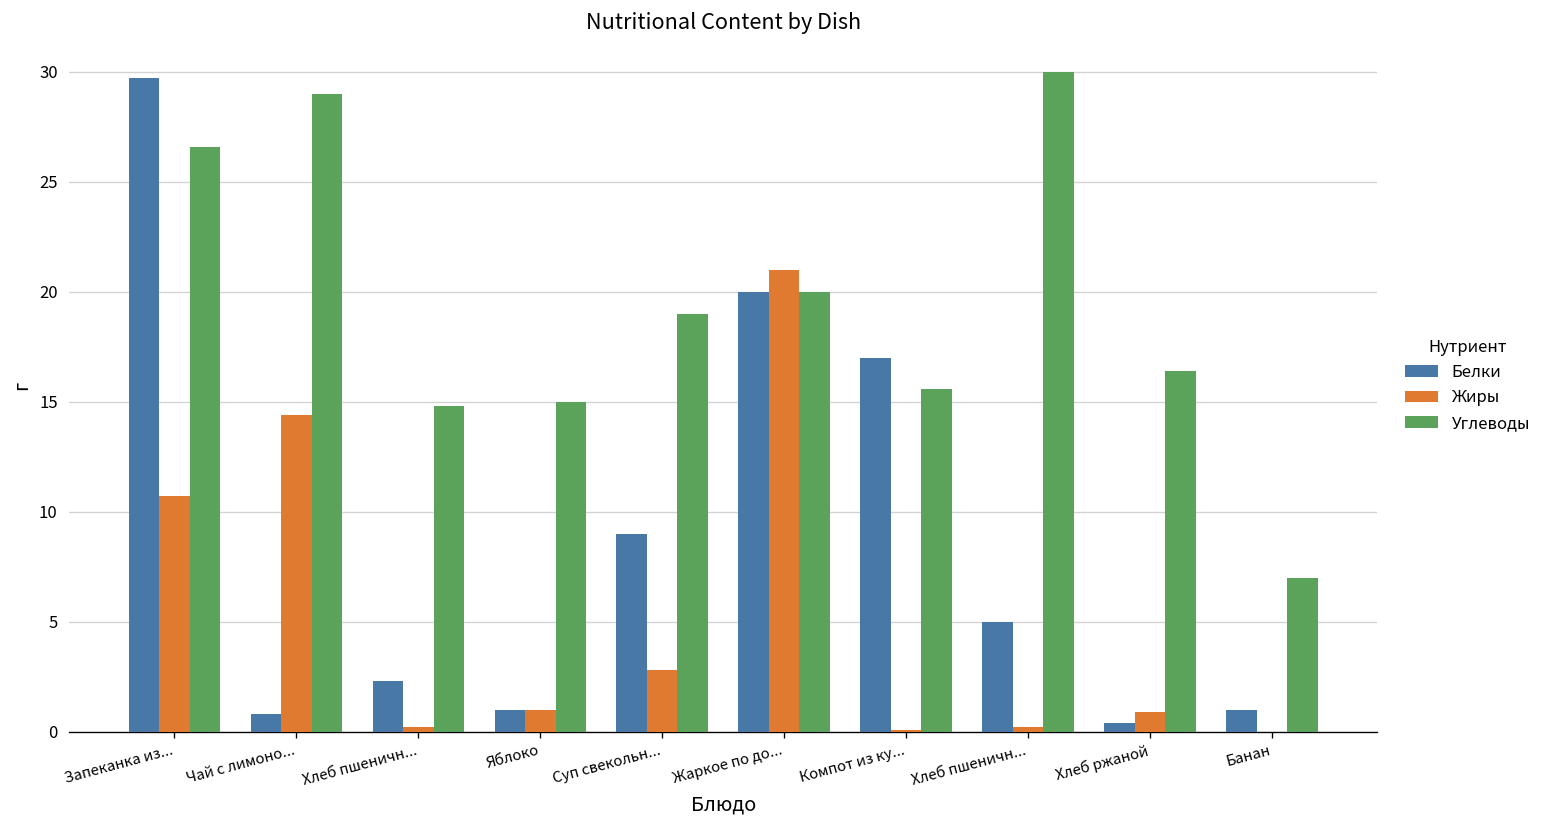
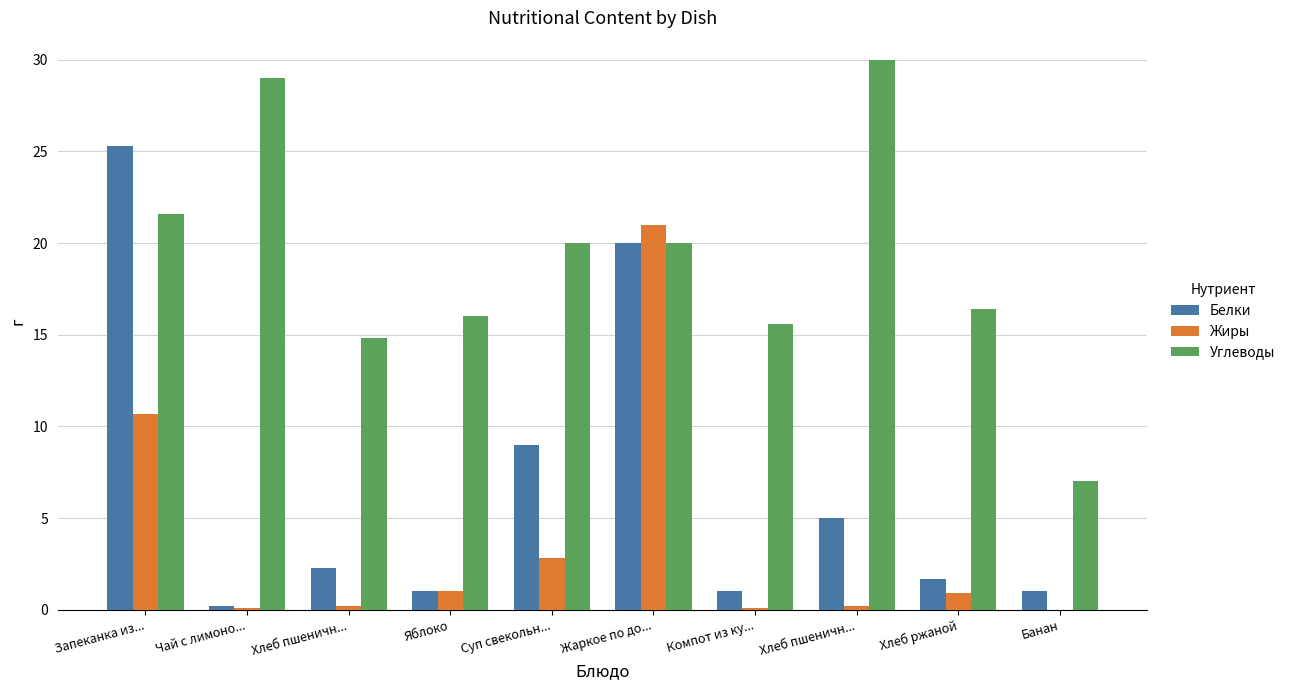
Белки, Запеканка из...: 29.7 -> 25.3
Углеводы, Запеканка из...: 26.6 -> 21.6
Белки, Чай с лимоно...: 0.8 -> 0.2
Жиры, Чай с лимоно...: 14.4 -> 0.1
Углеводы, Яблоко: 15 -> 16
Углеводы, Суп свекольн...: 19 -> 20
Белки, Компот из ку...: 17 -> 1
Белки, Хлеб ржаной: 0.4 -> 1.7
